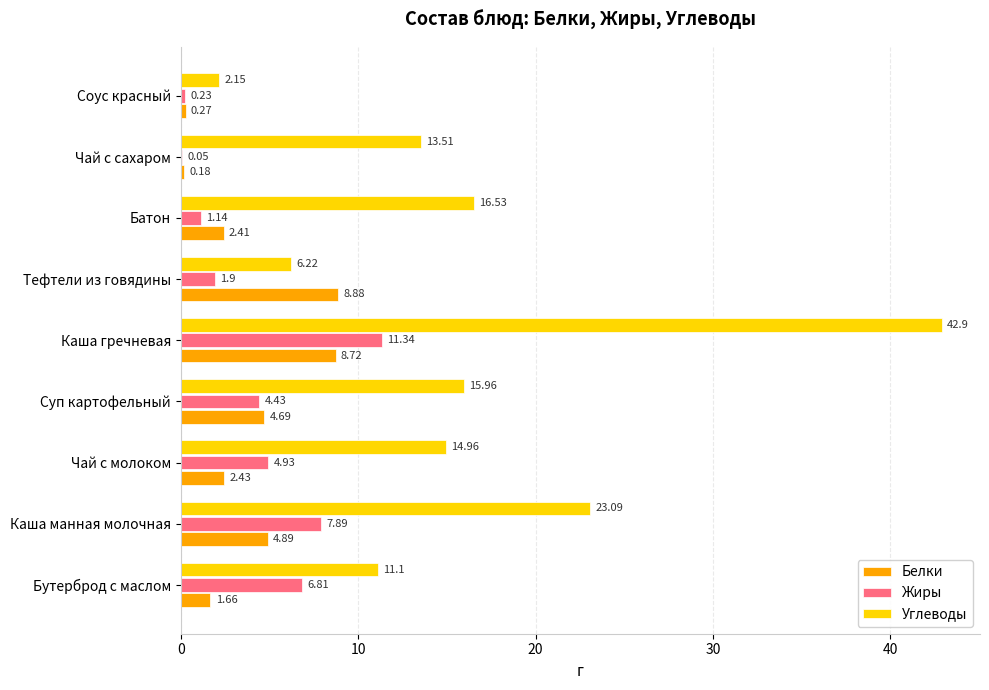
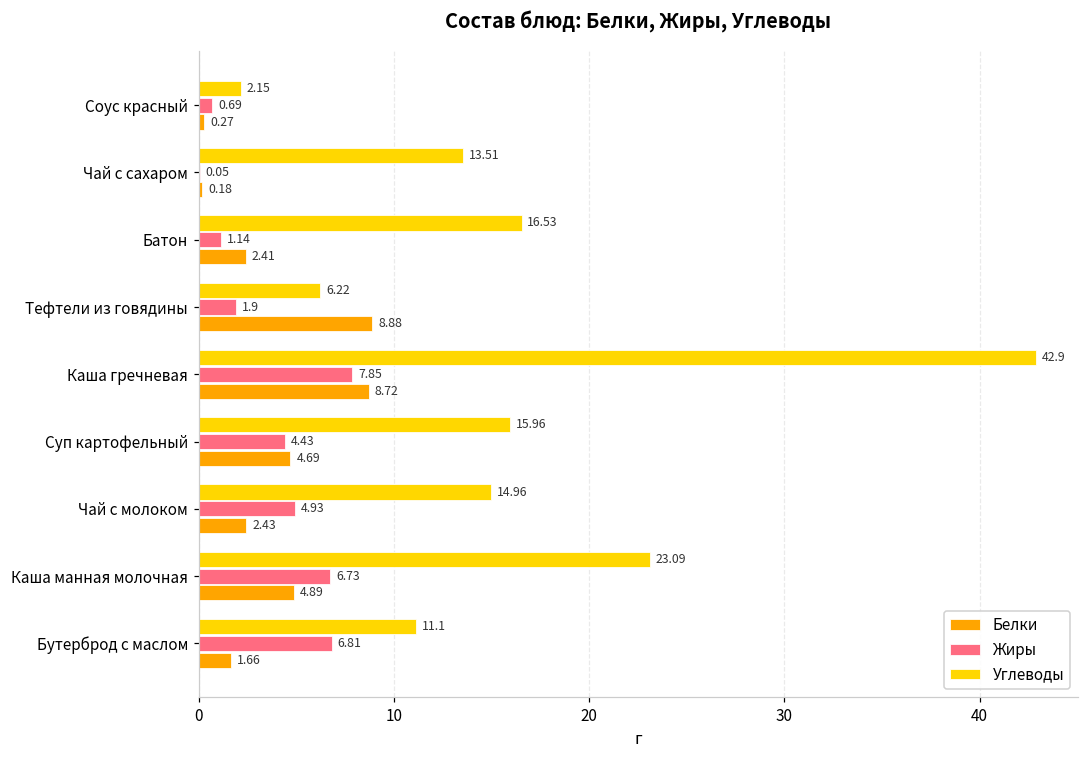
Жиры, Соус красный: 0.23 -> 0.69
Жиры, Каша гречневая: 11.34 -> 7.85
Жиры, Каша манная молочная: 7.89 -> 6.73
